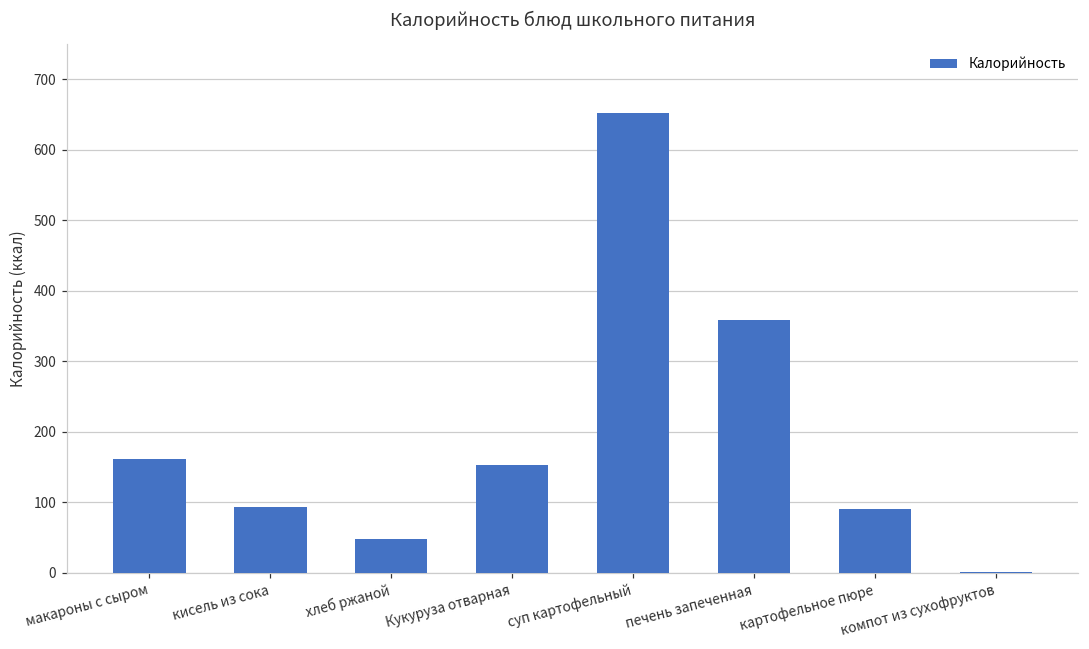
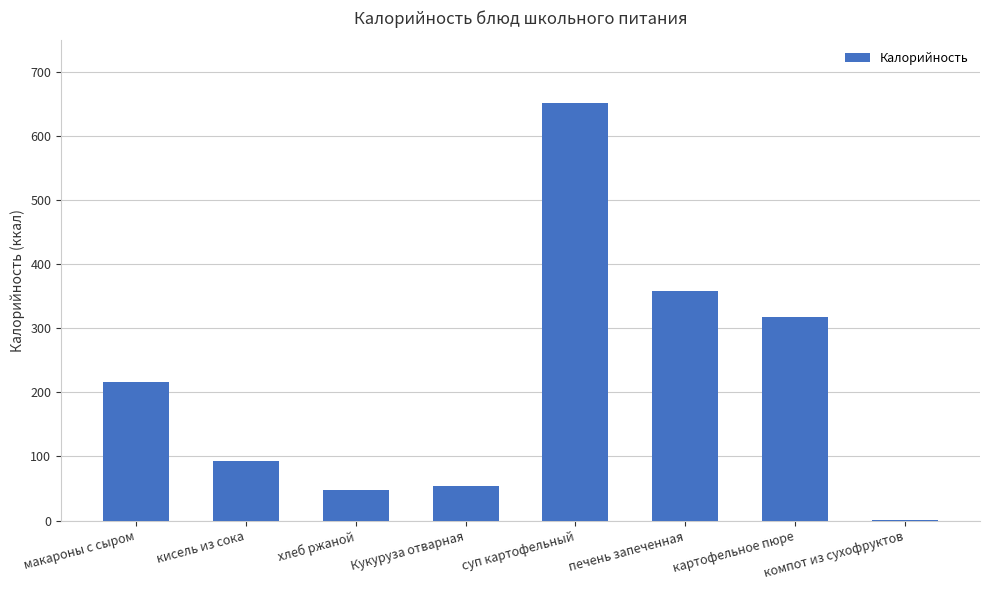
макароны с сыром: 160 -> 220
Кукуруза отварная: 150 -> 50
картофельное пюре: 90 -> 320
